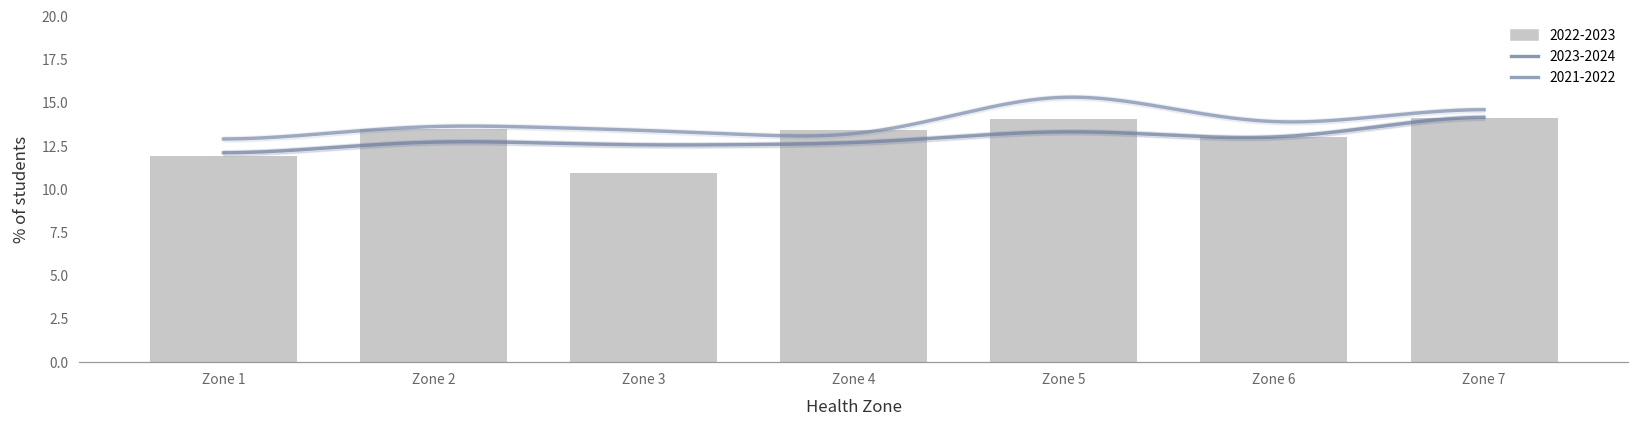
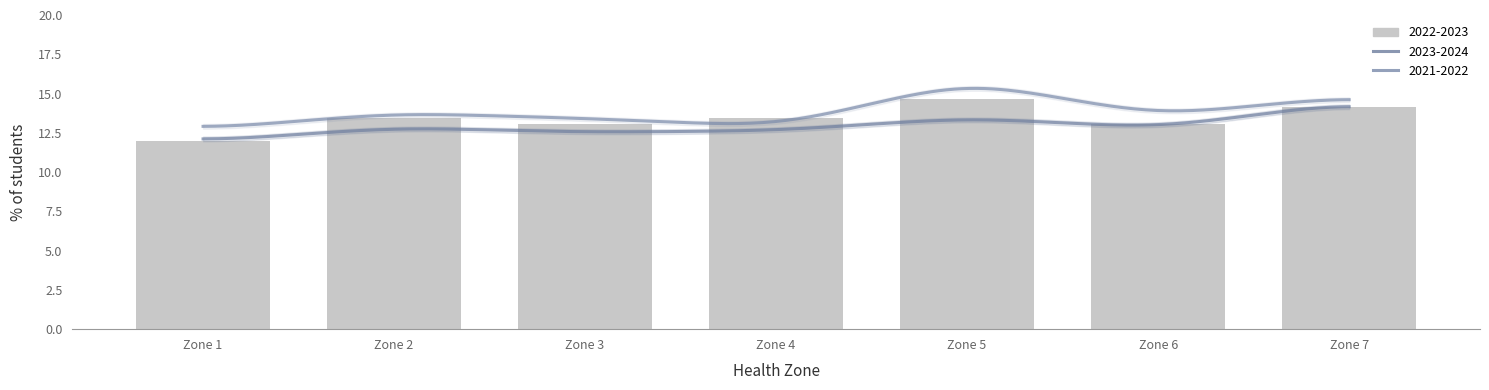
2022-2023, Zone 3: 11.0 -> 13.1
2022-2023, Zone 5: 14.0 -> 14.7
